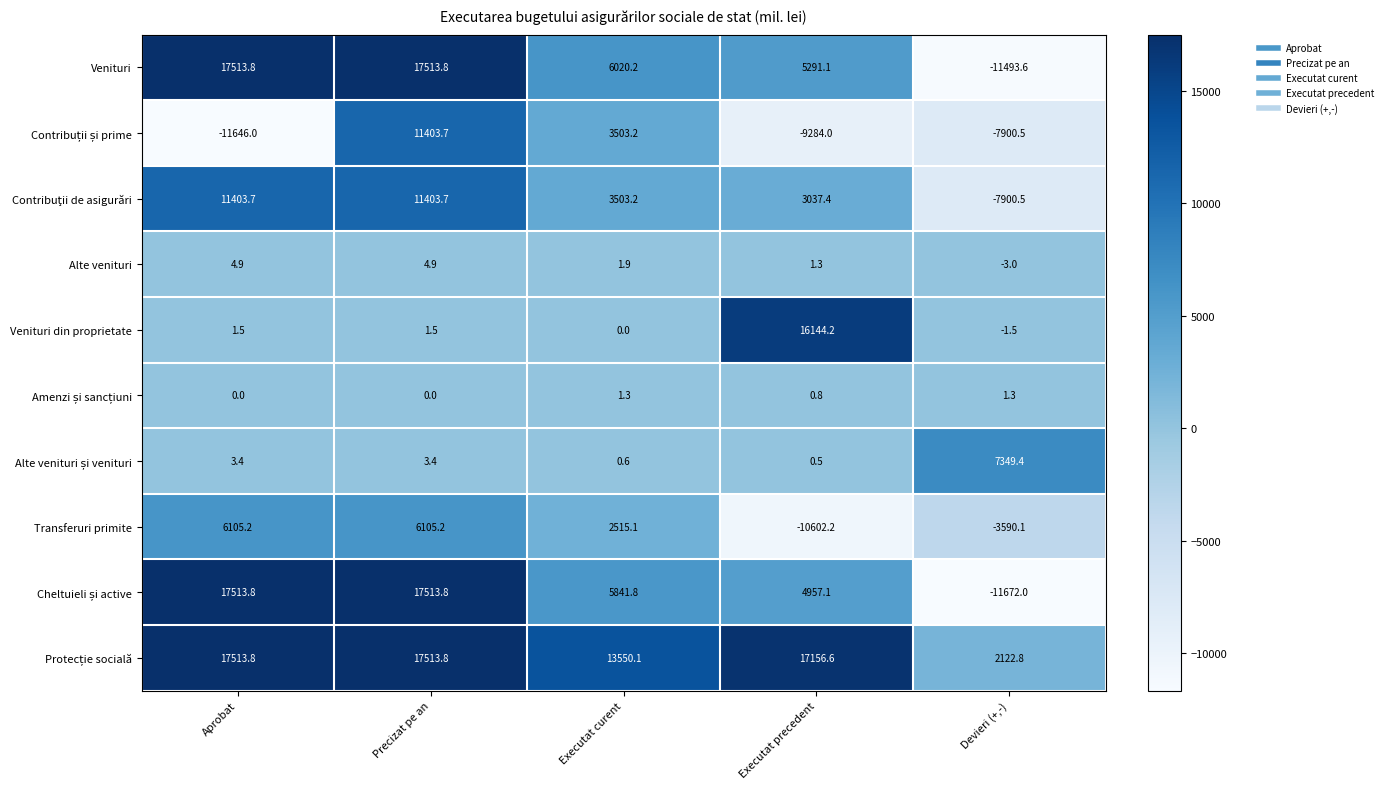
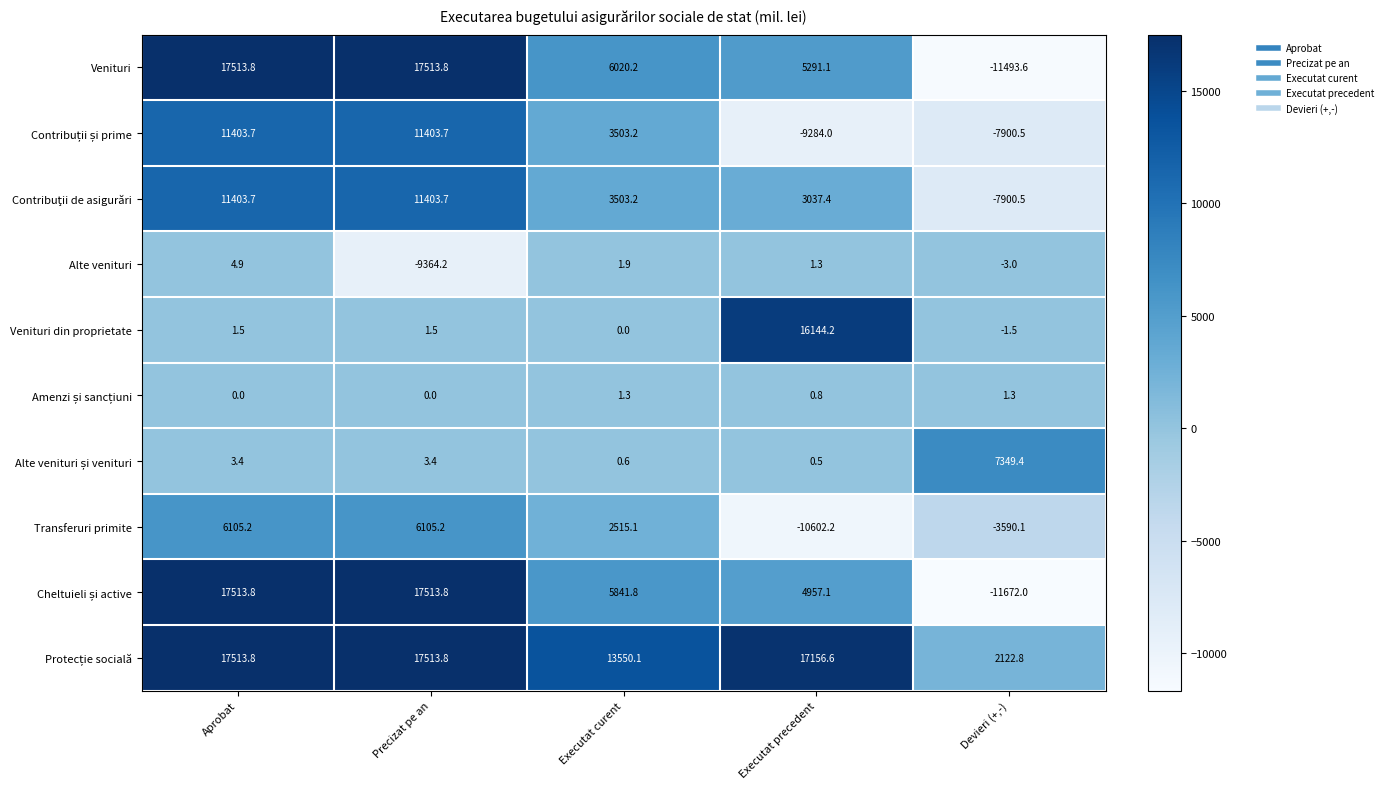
Contribuții și prime, Aprobat: -11646.0 -> 11403.7
Alte venituri, Precizat pe an: 4.9 -> -9364.2
